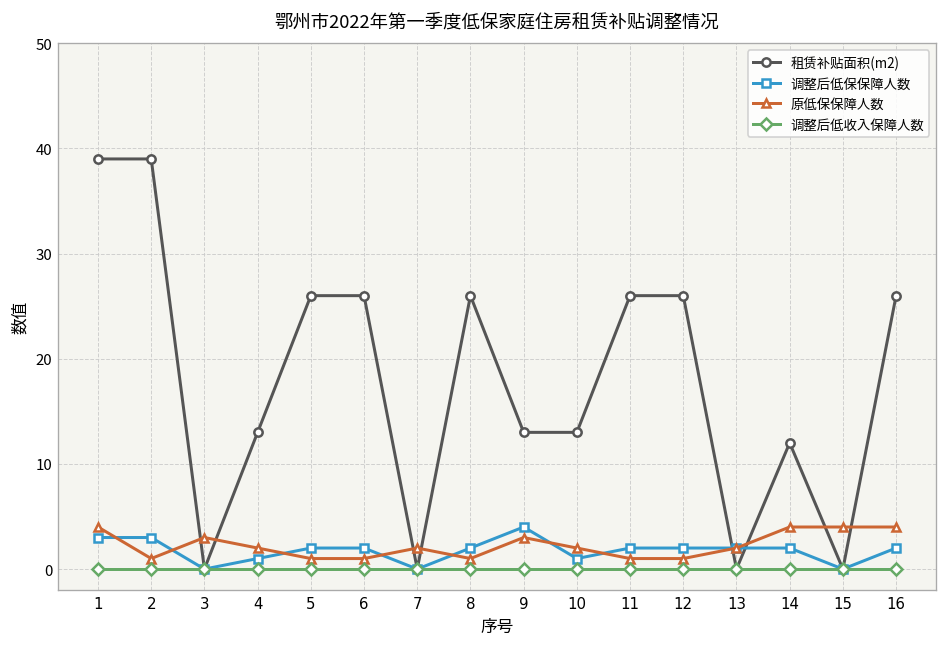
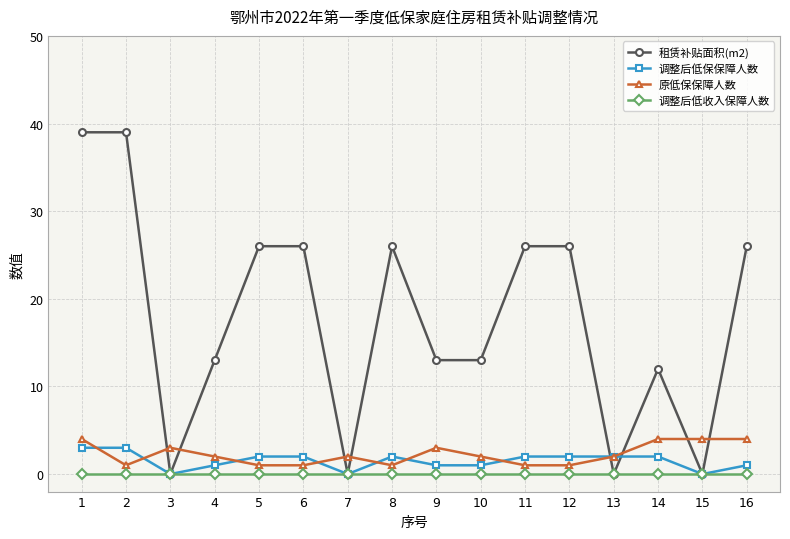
调整后低保保障人数, 9: 4 -> 1
调整后低保保障人数, 16: 2 -> 1
